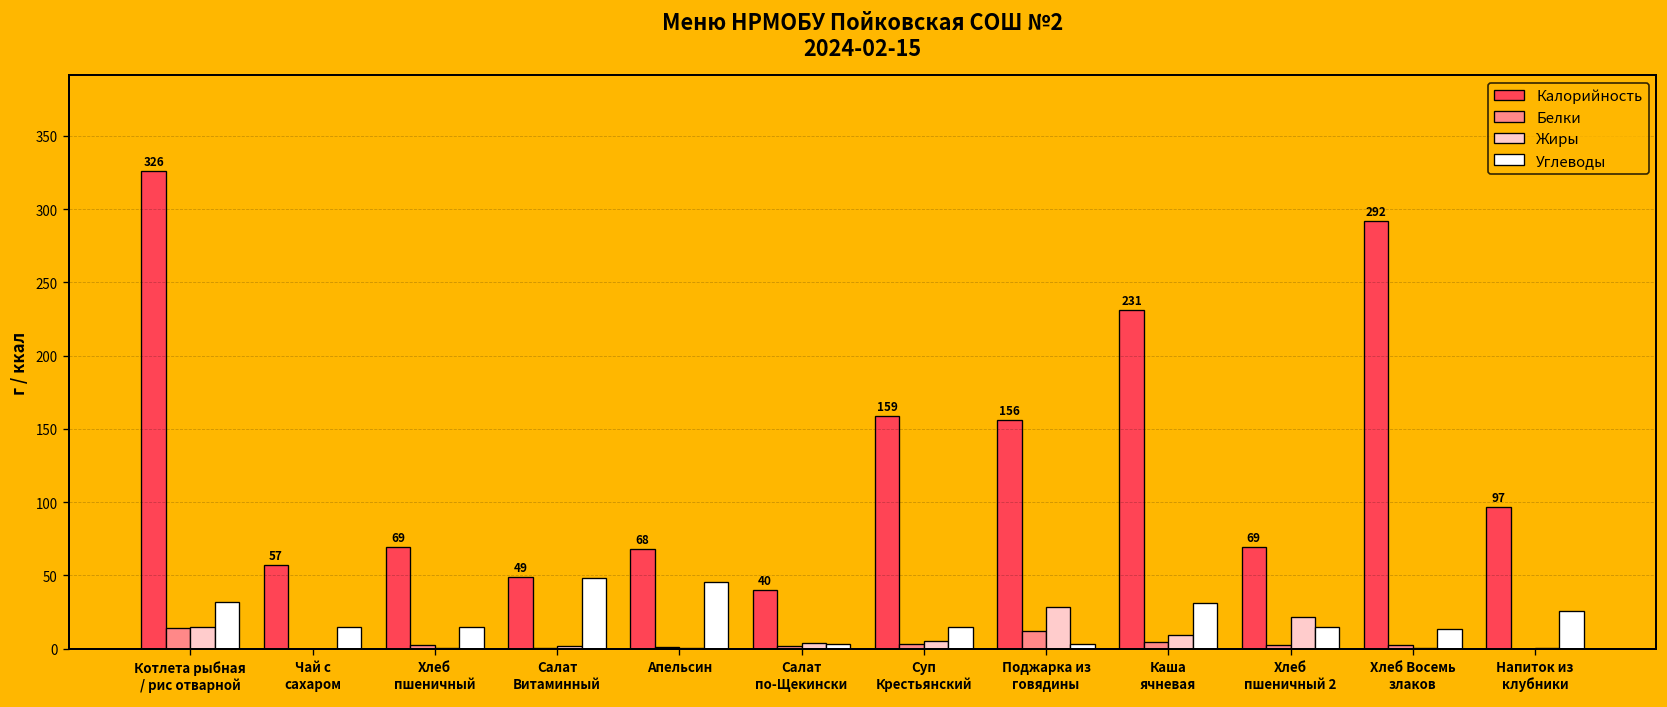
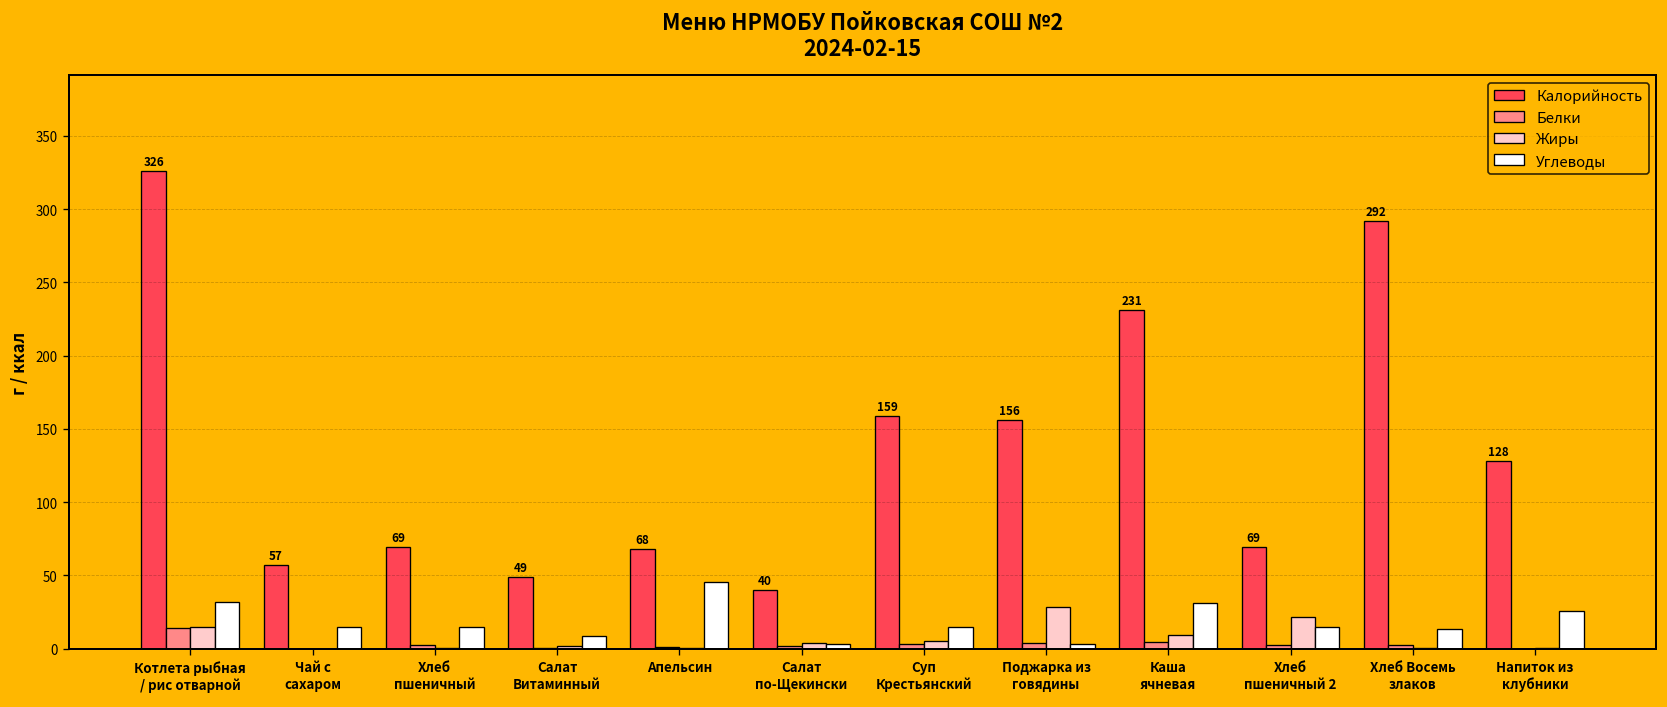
Углеводы, Салат Витаминный: 48 -> 9
Белки, Поджарка из говядины: 12 -> 4
Калорийность, Напиток из клубники: 97 -> 128
